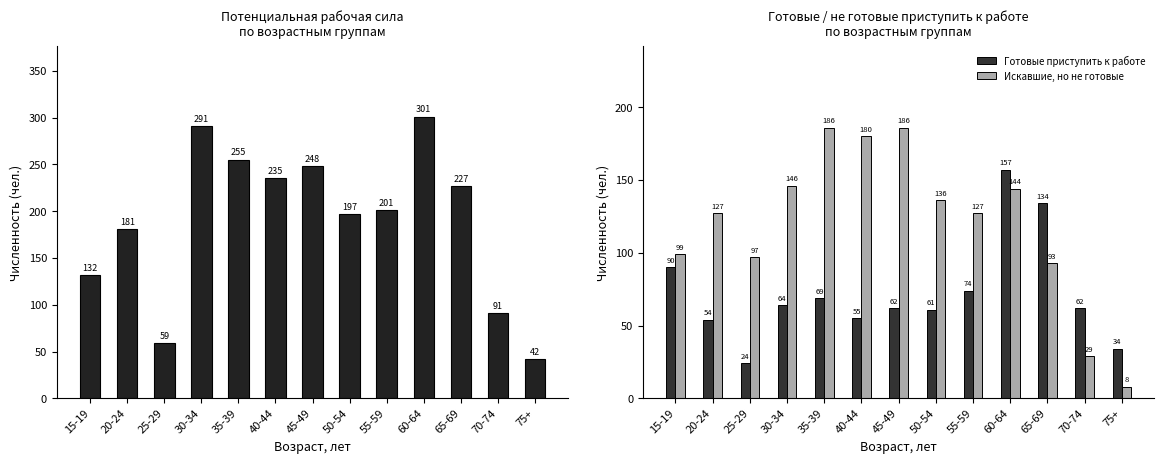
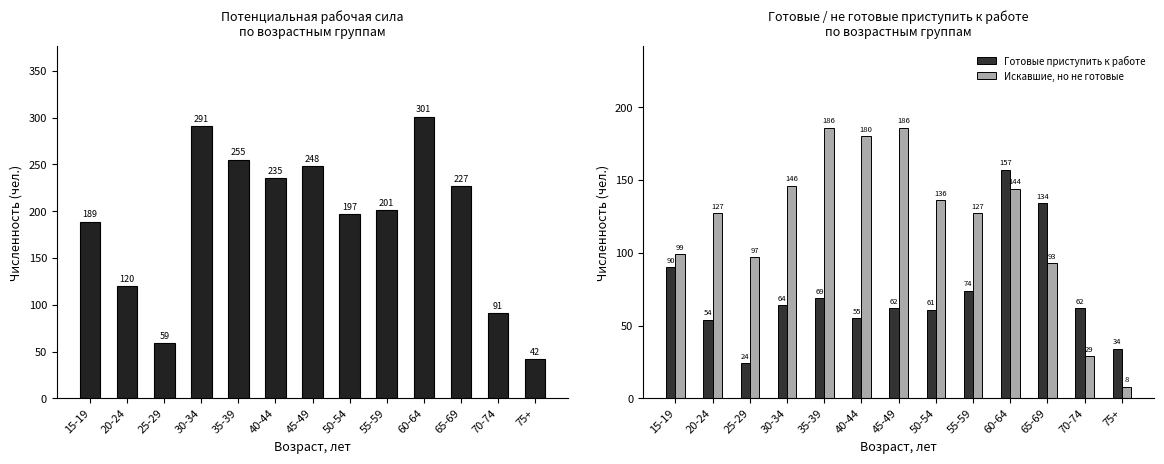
Потенциальная рабочая сила по возрастным группам, 15-19: 132 -> 189
Потенциальная рабочая сила по возрастным группам, 20-24: 181 -> 120
